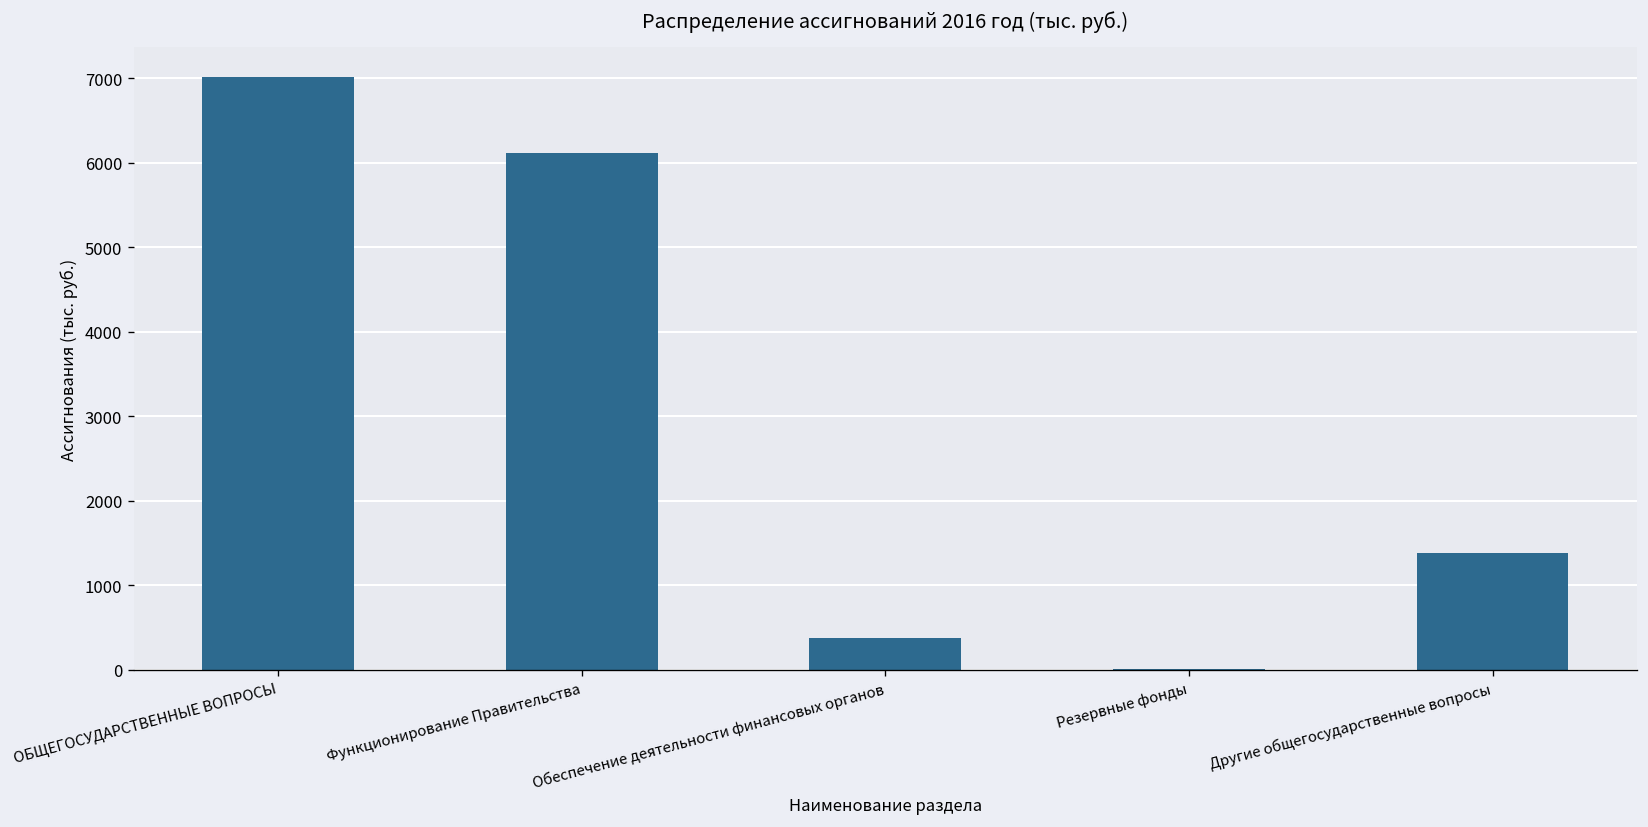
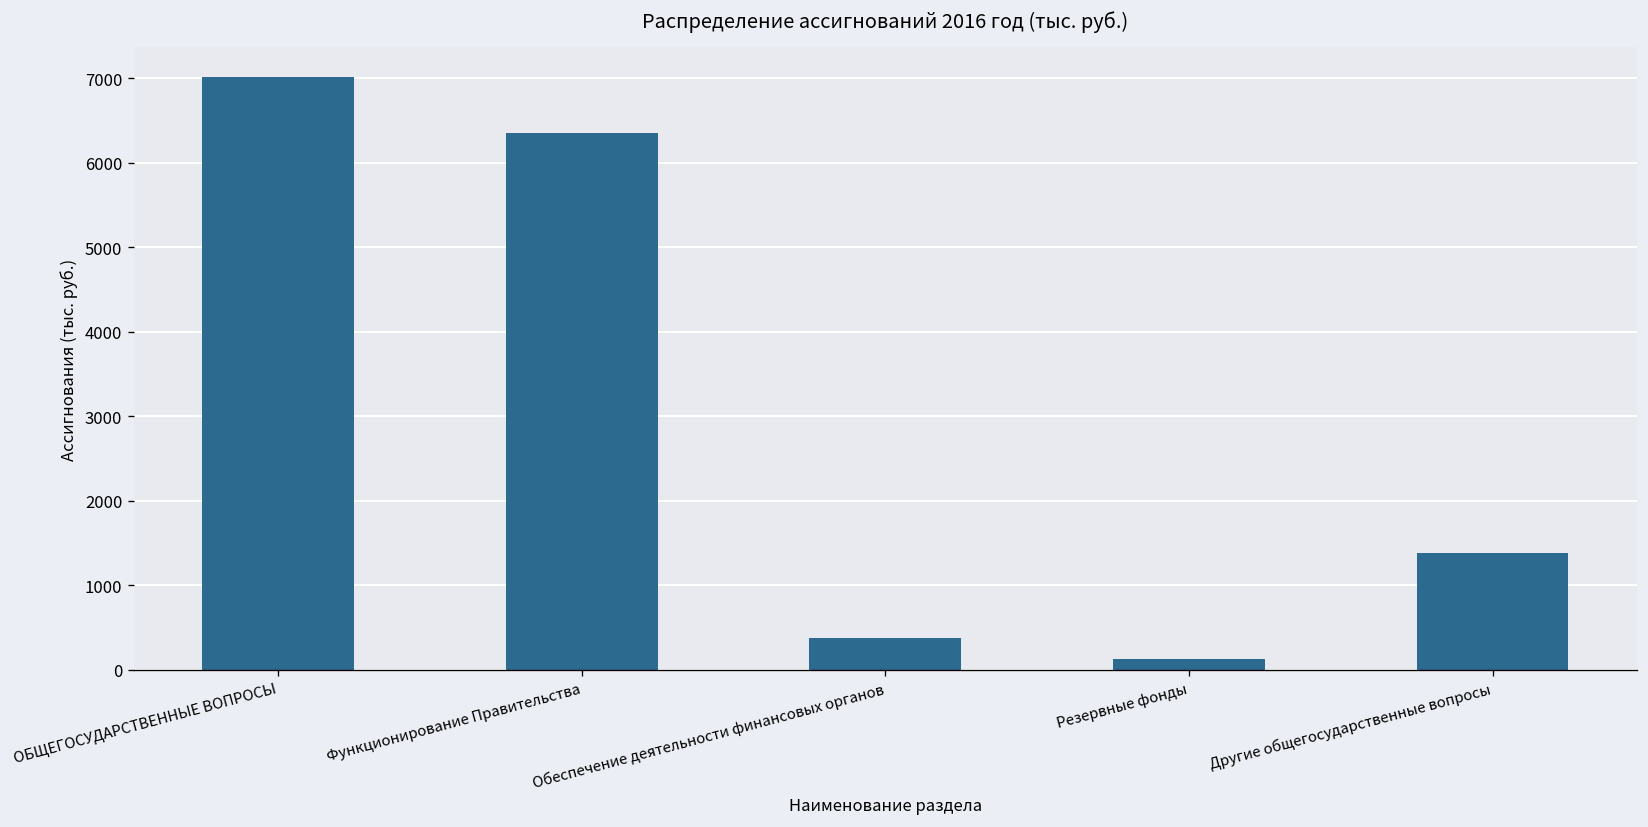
Функционирование Правительства: 6100 -> 6400
Резервные фонды: 0 -> 100
